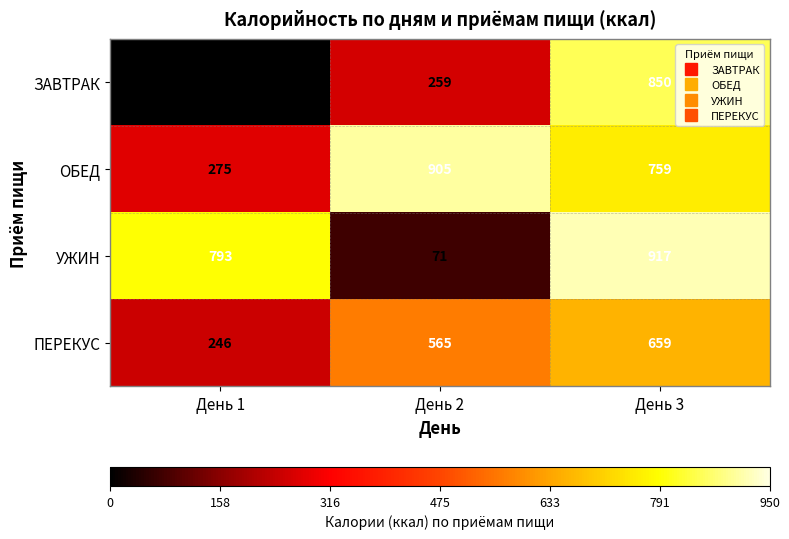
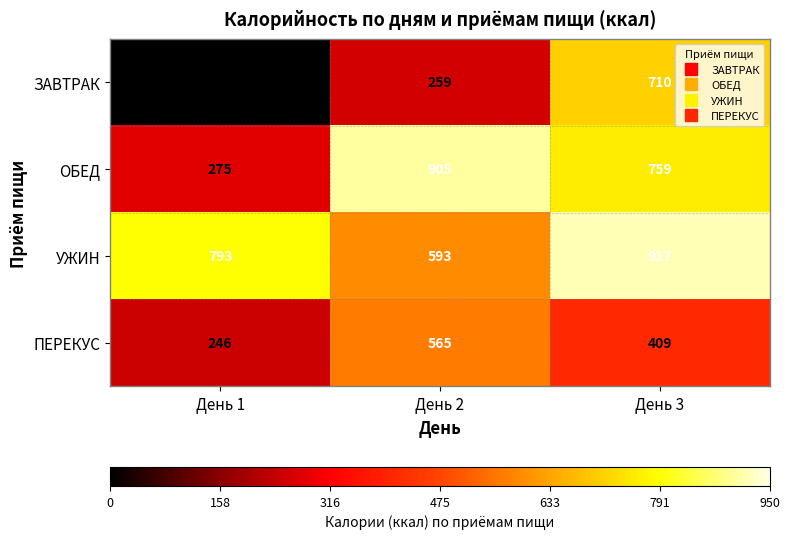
ЗАВТРАК, День 3: 850 -> 710
УЖИН, День 2: 71 -> 593
ПЕРЕКУС, День 3: 659 -> 409
